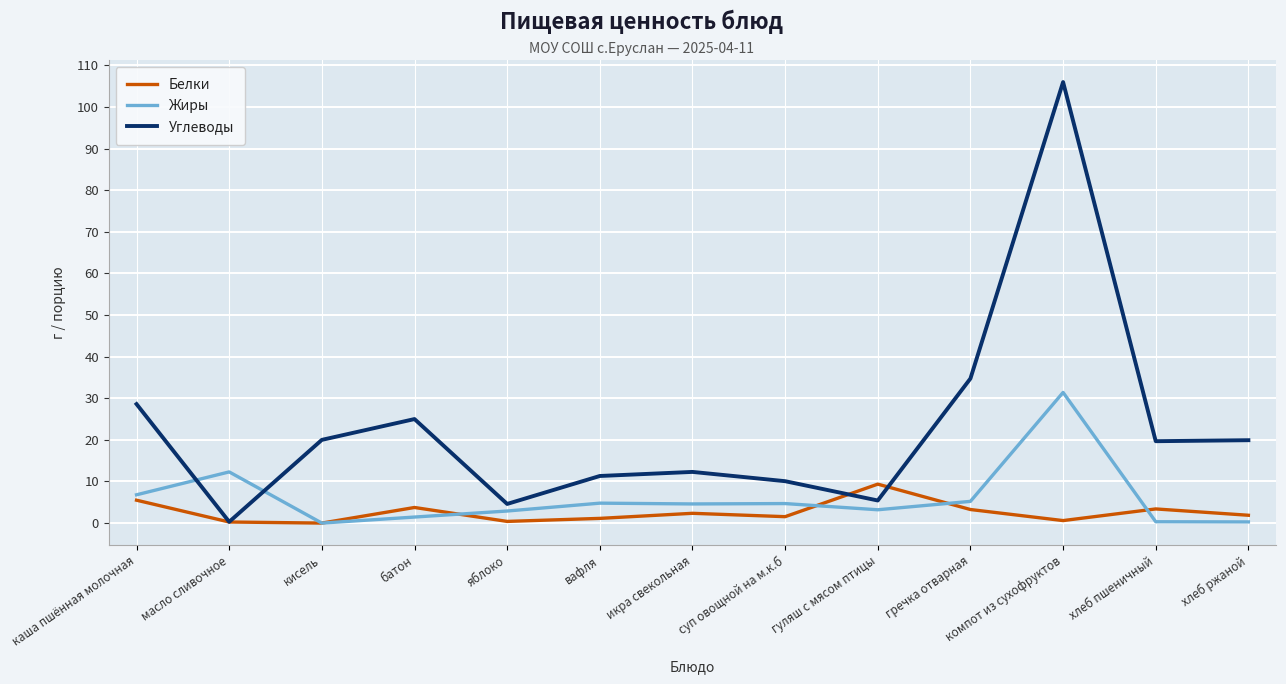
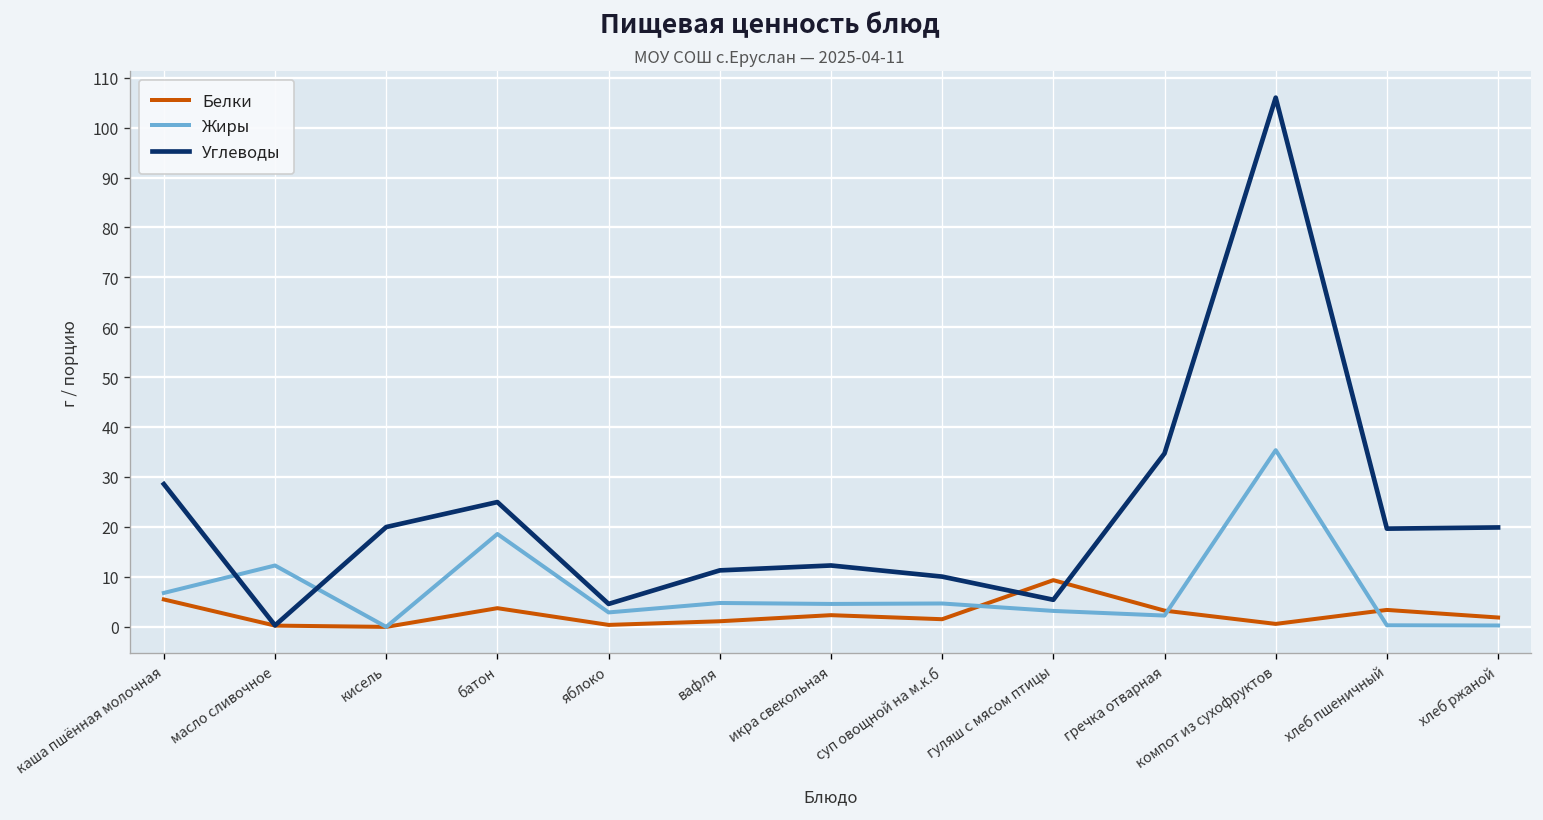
Жиры, батон: 1 -> 19
Жиры, гречка отварная: 5 -> 2
Жиры, компот из сухофруктов: 31 -> 35
